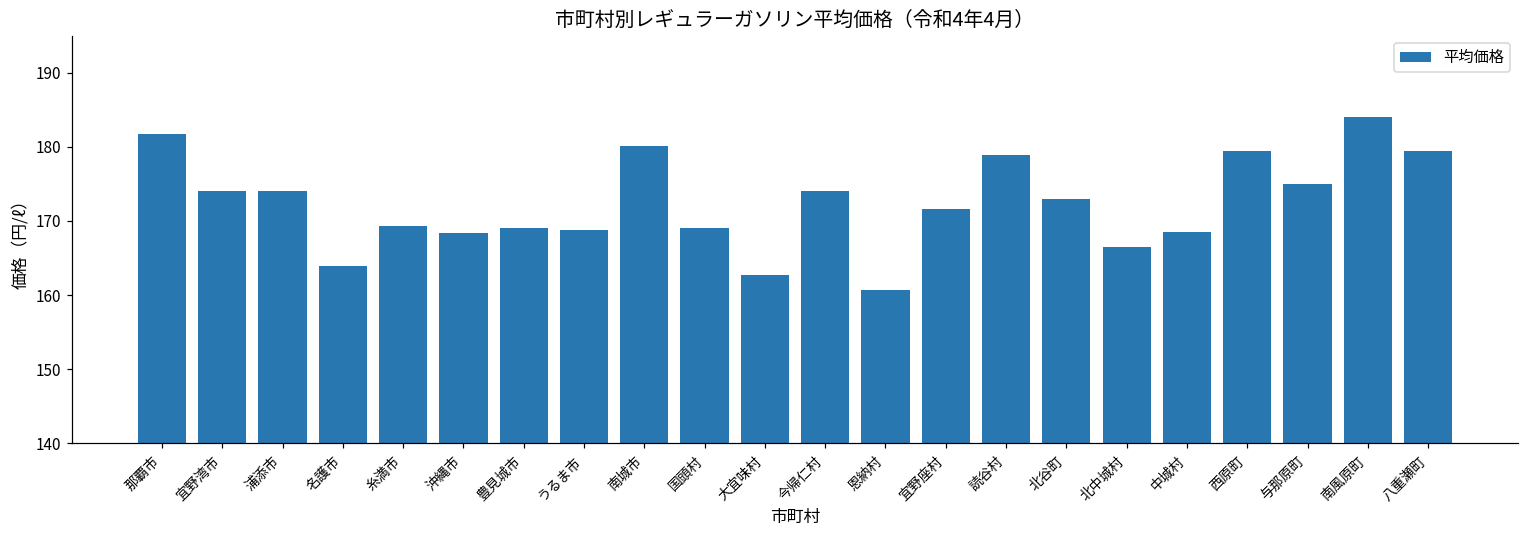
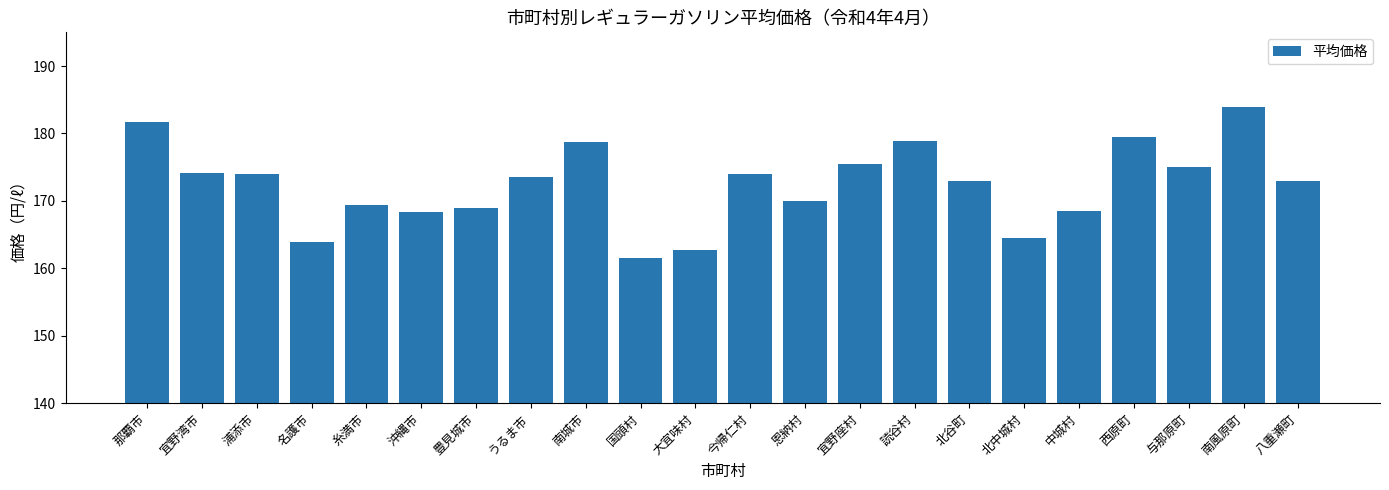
うるま市: 169 -> 173
南城市: 180 -> 179
国頭村: 169 -> 162
恩納村: 161 -> 170
宜野座村: 172 -> 176
北中城村: 167 -> 165
八重瀬町: 180 -> 173
